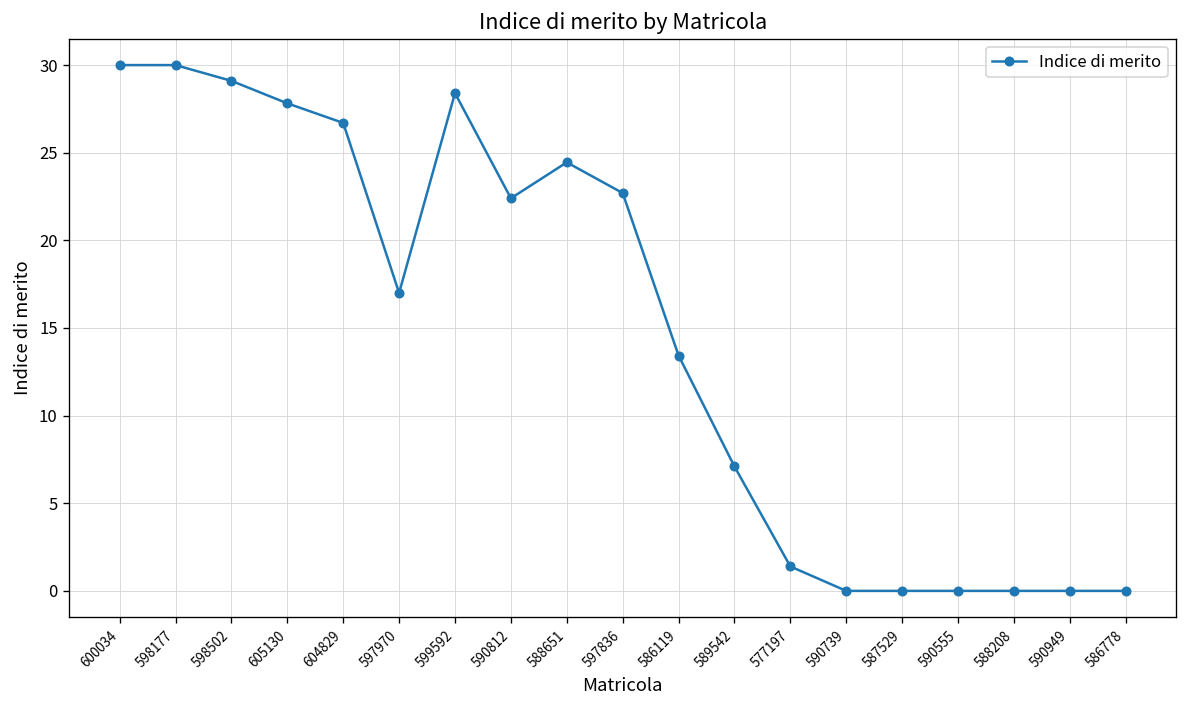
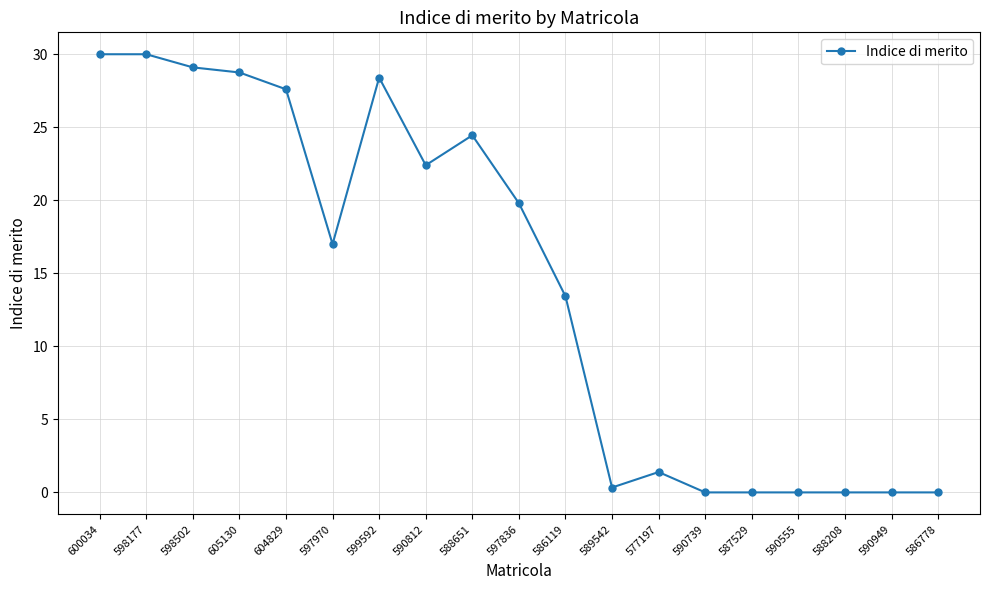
605130: 27.8 -> 28.8
604829: 26.7 -> 27.6
597836: 22.7 -> 19.8
589542: 7.1 -> 0.3
